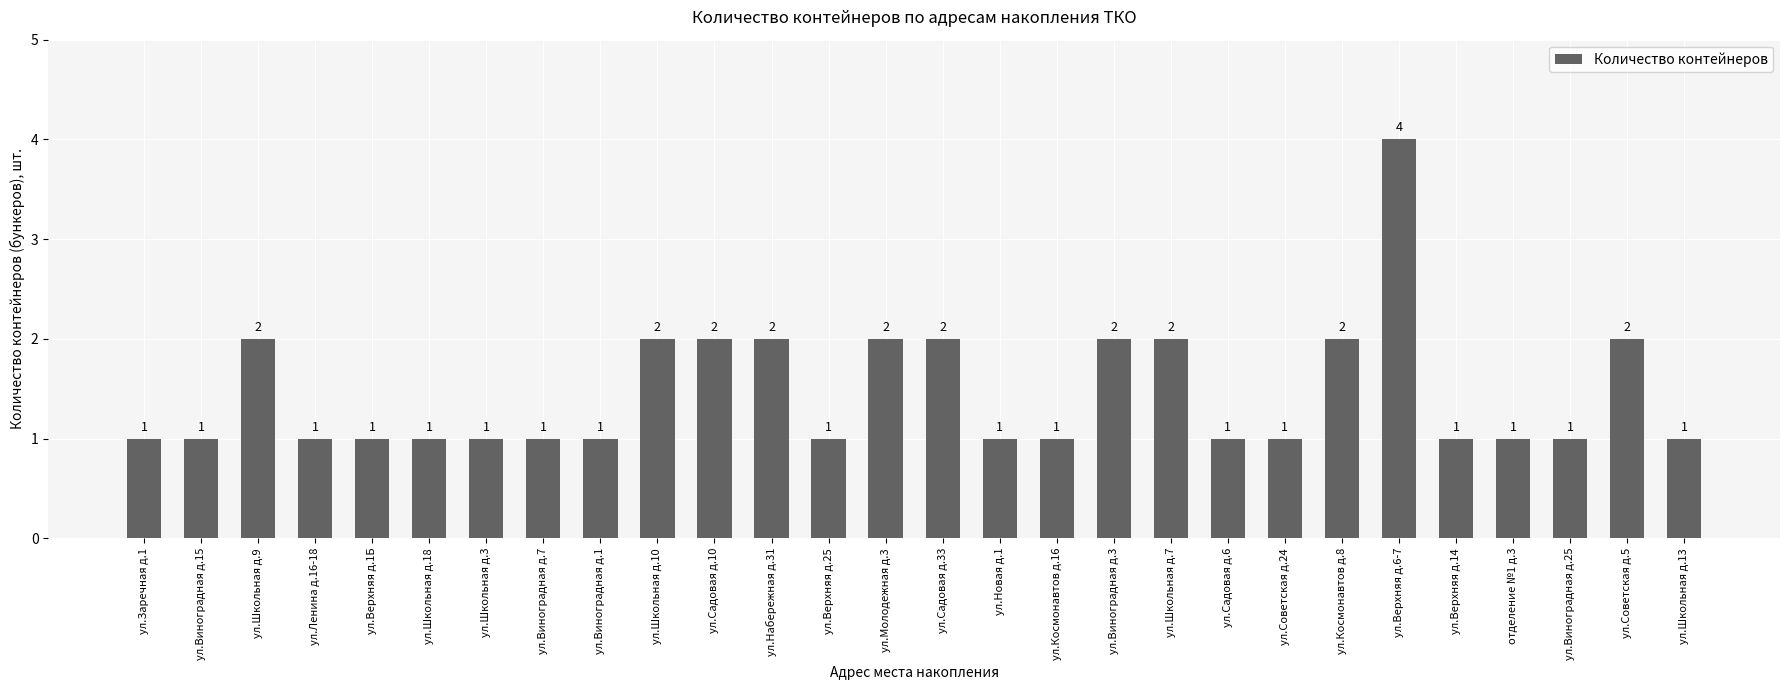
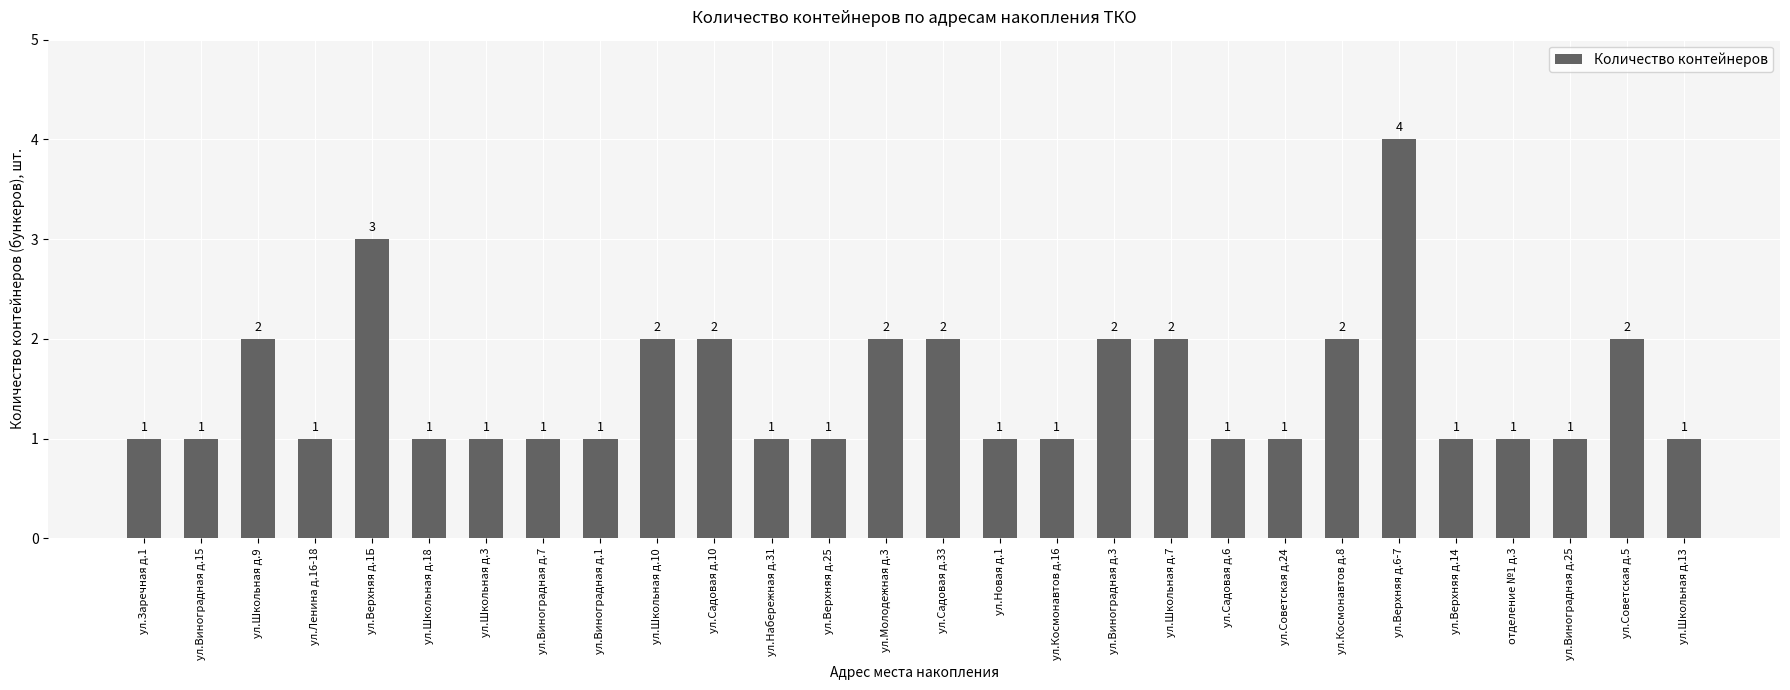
ул.Верхняя д.1Б: 1 -> 3
ул.Набережная д.31: 2 -> 1
